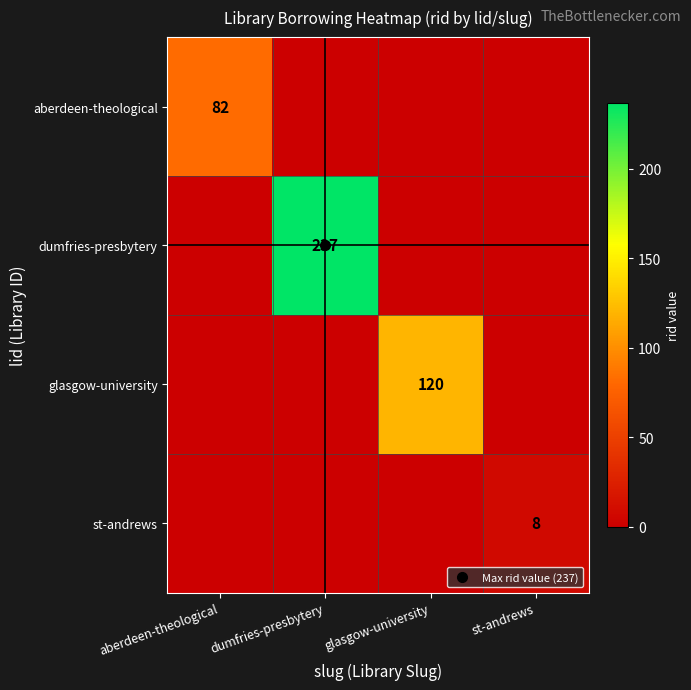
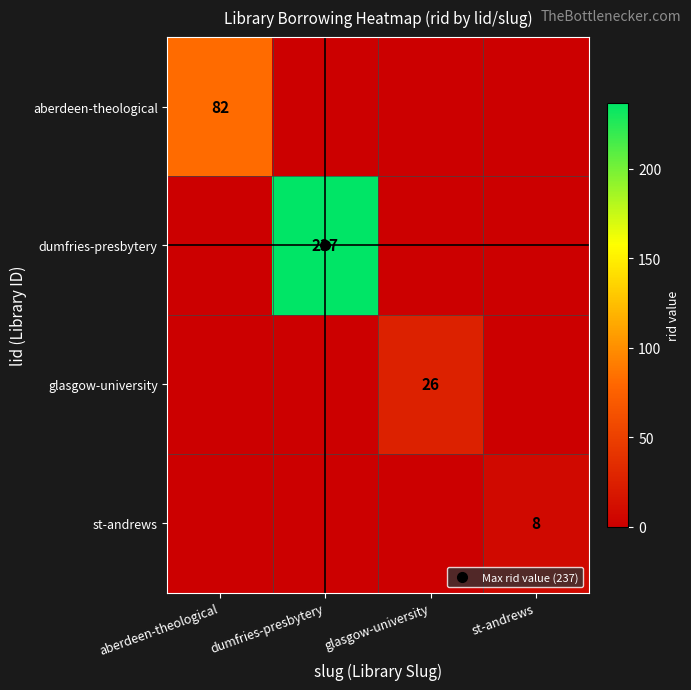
glasgow-university, glasgow-university: 120 -> 26
